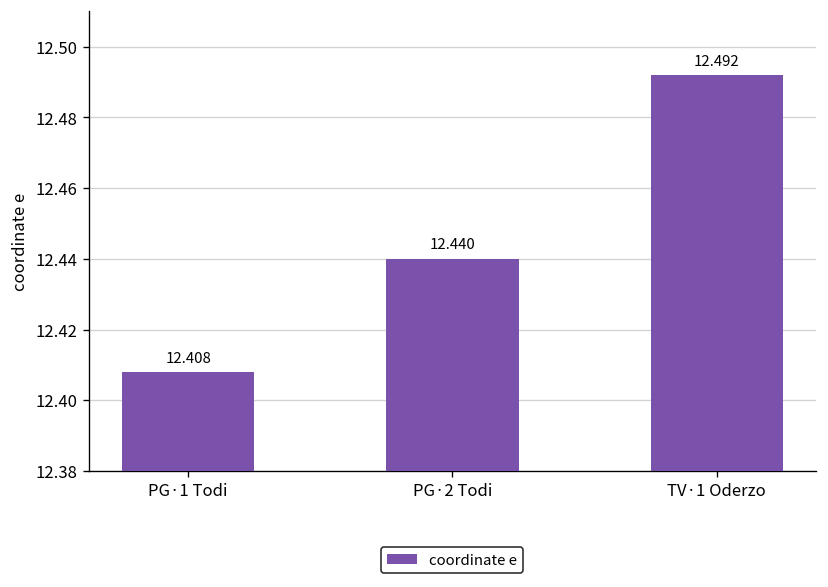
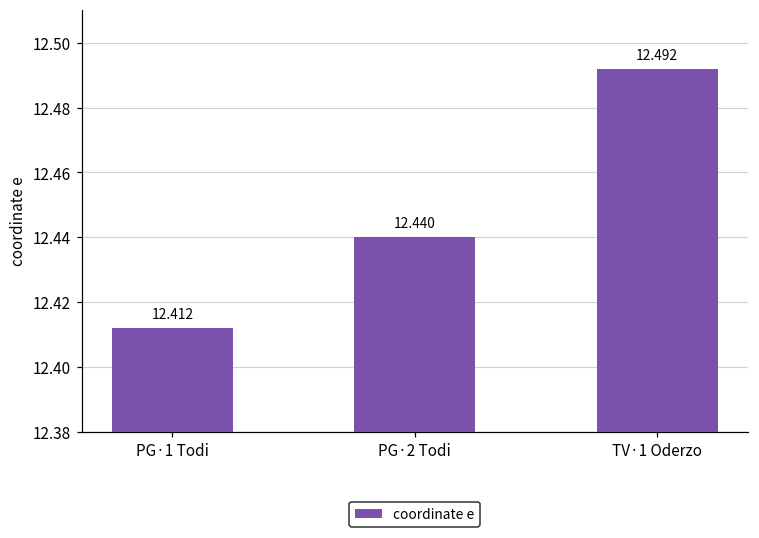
PG·1 Todi: 12.408 -> 12.412
